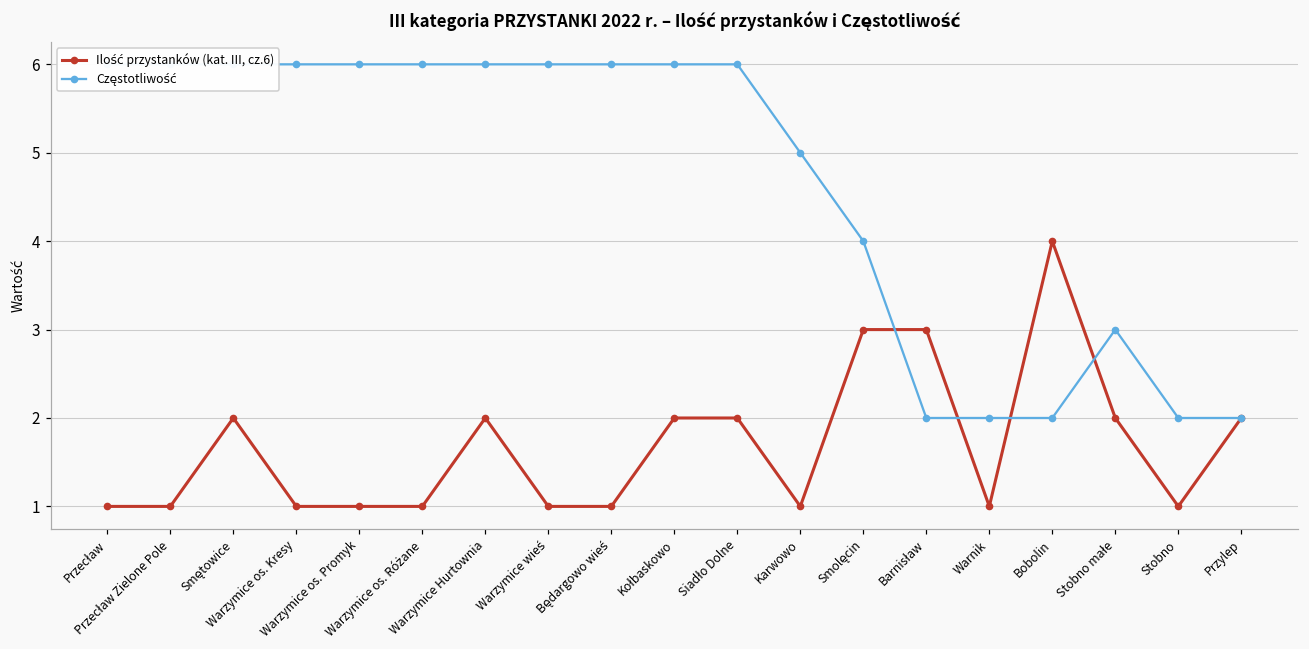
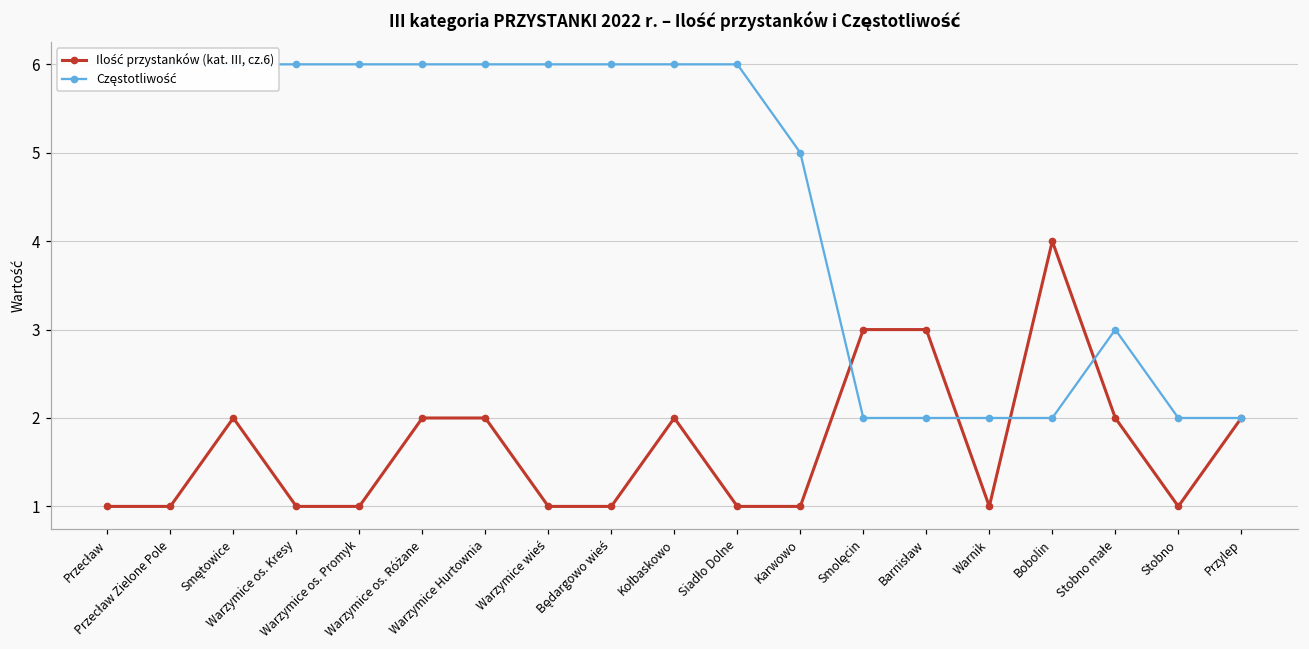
Ilość przystanków (kat. III, cz.6), Warzymice os. Różane: 1 -> 2
Ilość przystanków (kat. III, cz.6), Siadło Dolne: 2 -> 1
Częstotliwość, Smolęcin: 4 -> 2
